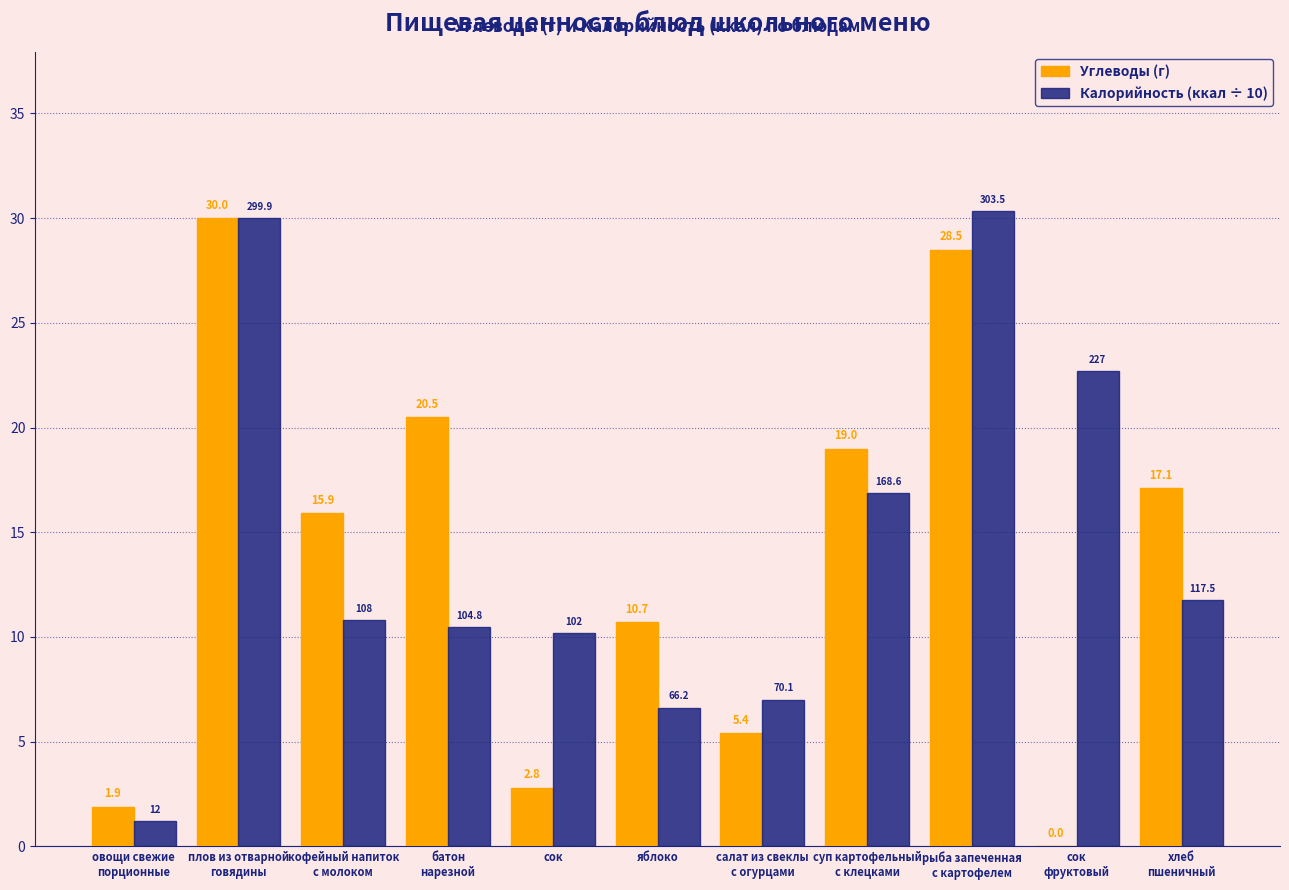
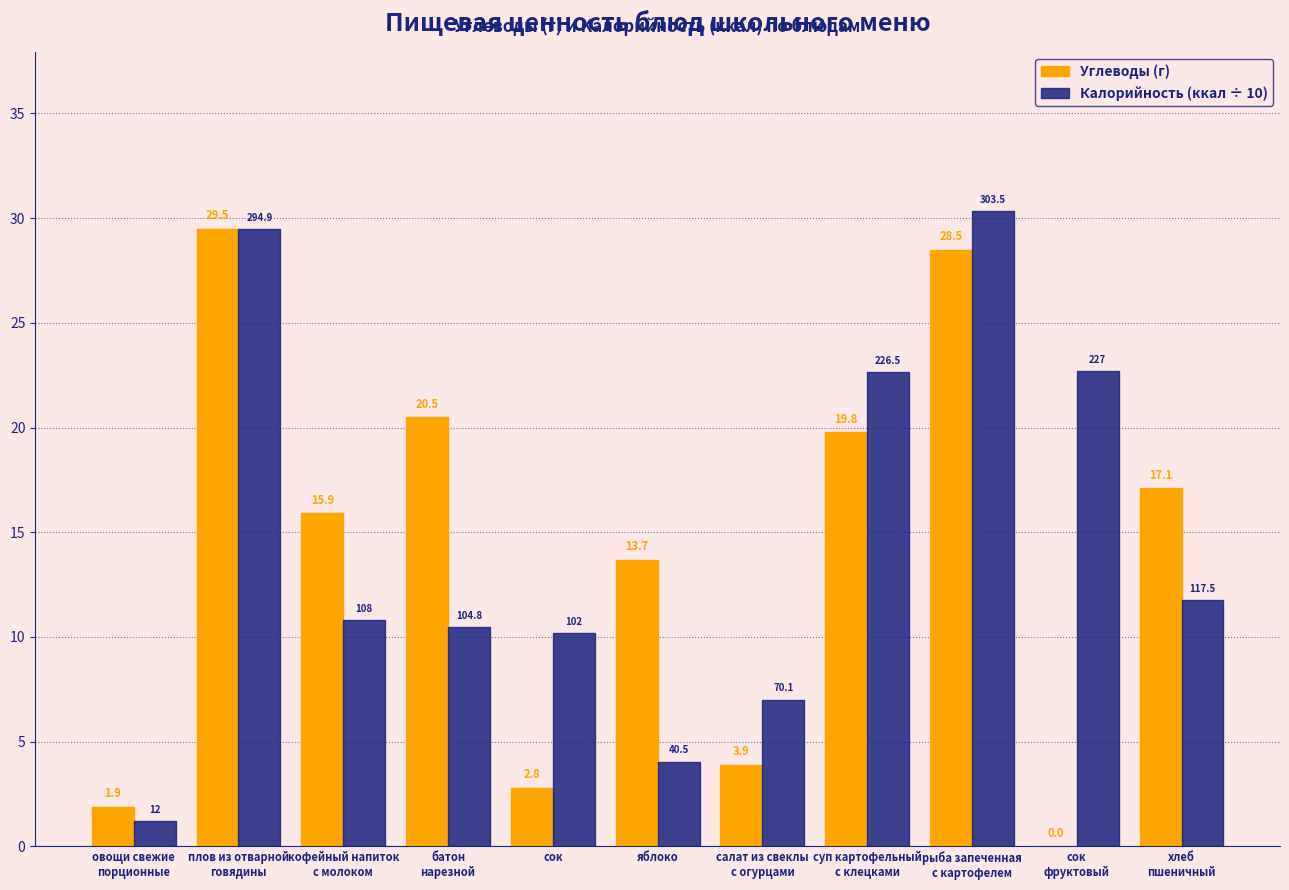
Углеводы (г), плов из отварной говядины: 30.0 -> 29.5
Калорийность (ккал ÷ 10), плов из отварной говядины: 299.9 -> 294.9
Углеводы (г), яблоко: 10.7 -> 13.7
Калорийность (ккал ÷ 10), яблоко: 66.2 -> 40.5
Углеводы (г), салат из свеклы с огурцами: 5.4 -> 3.9
Углеводы (г), суп картофельный с клецками: 19.0 -> 19.8
Калорийность (ккал ÷ 10), суп картофельный с клецками: 168.6 -> 226.5
